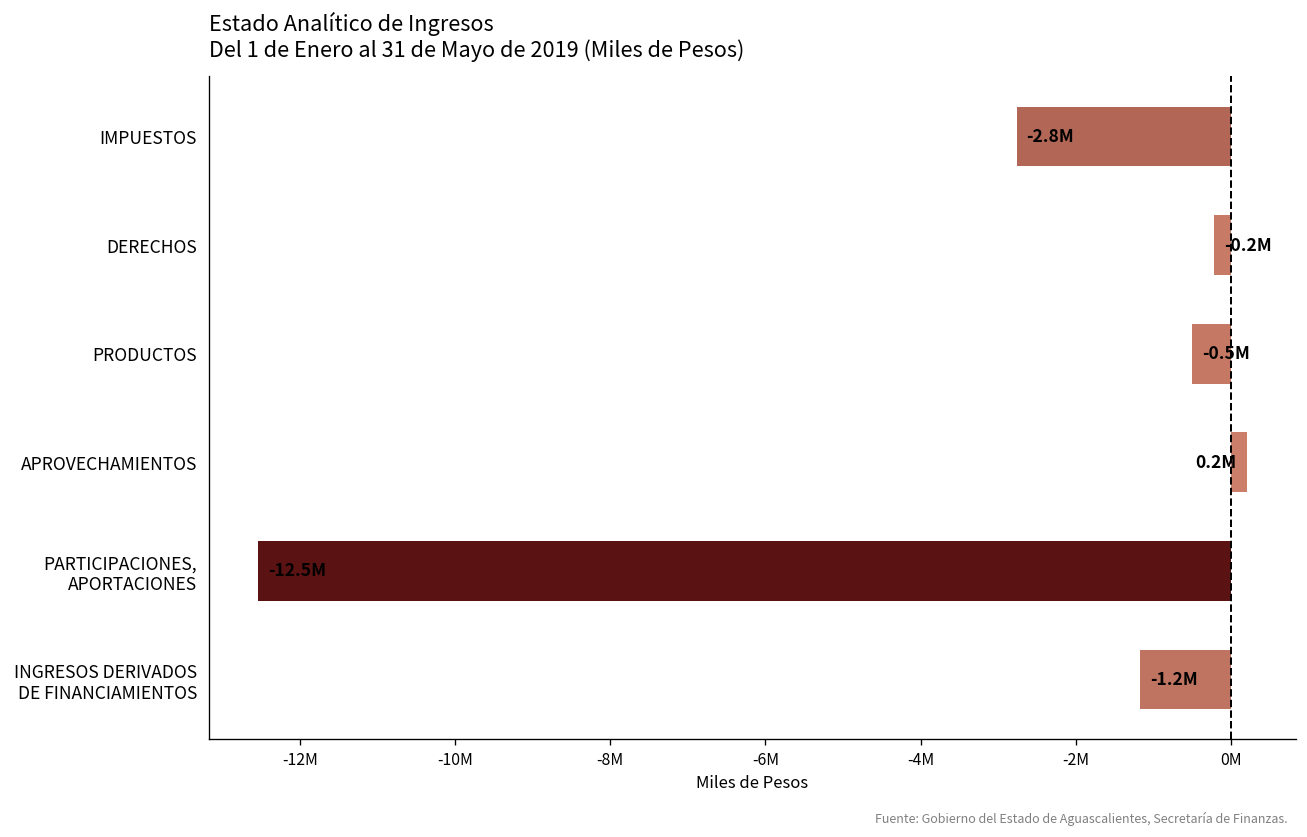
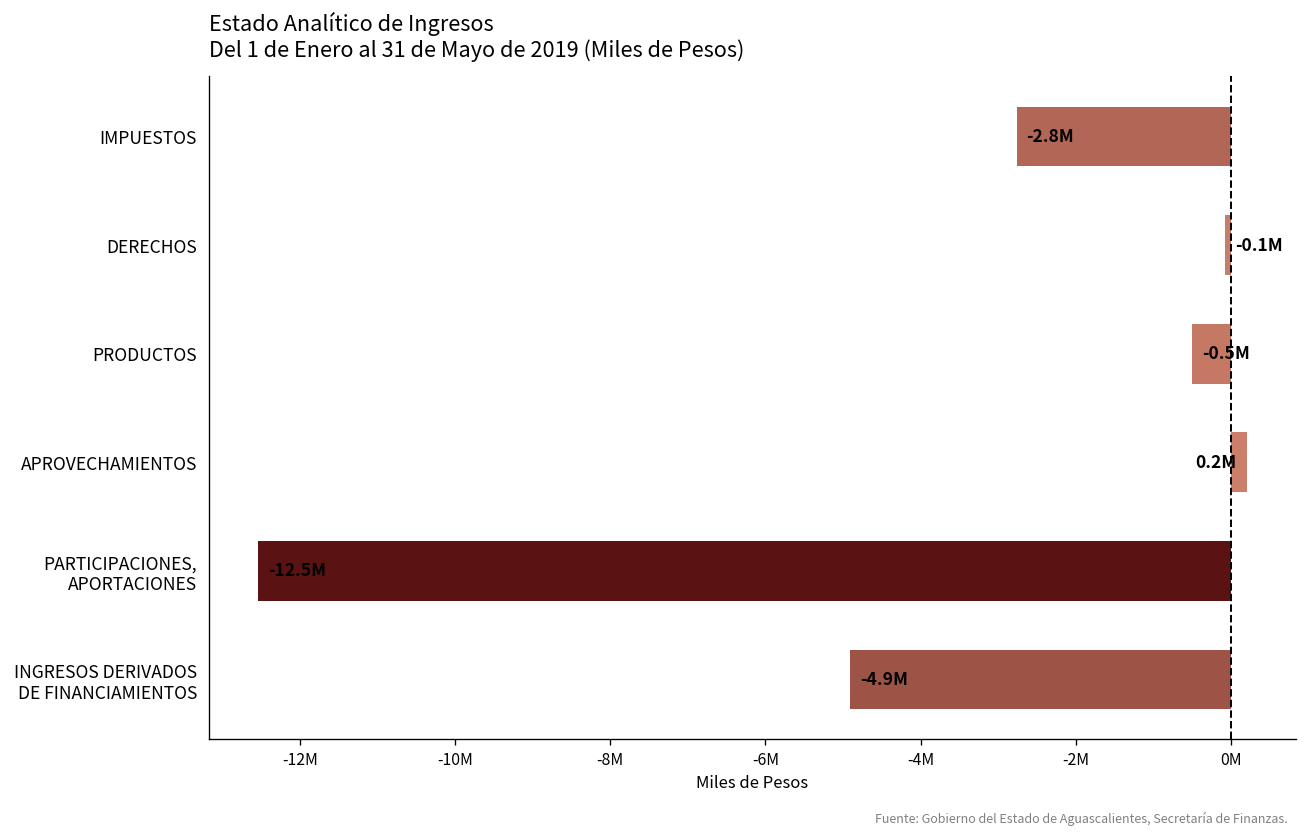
DERECHOS: -0.2M -> -0.1M
INGRESOS DERIVADOS DE FINANCIAMIENTOS: -1.2M -> -4.9M
